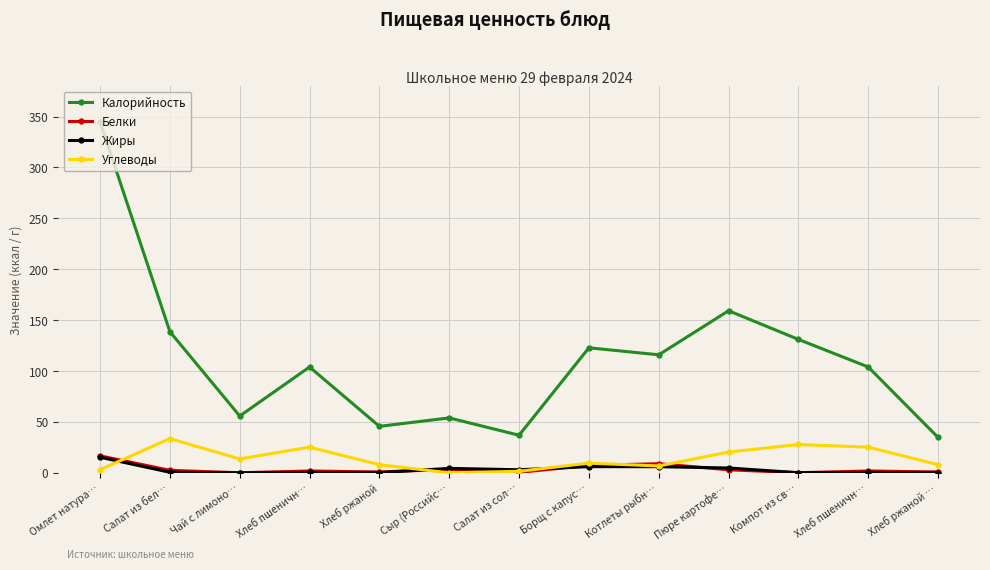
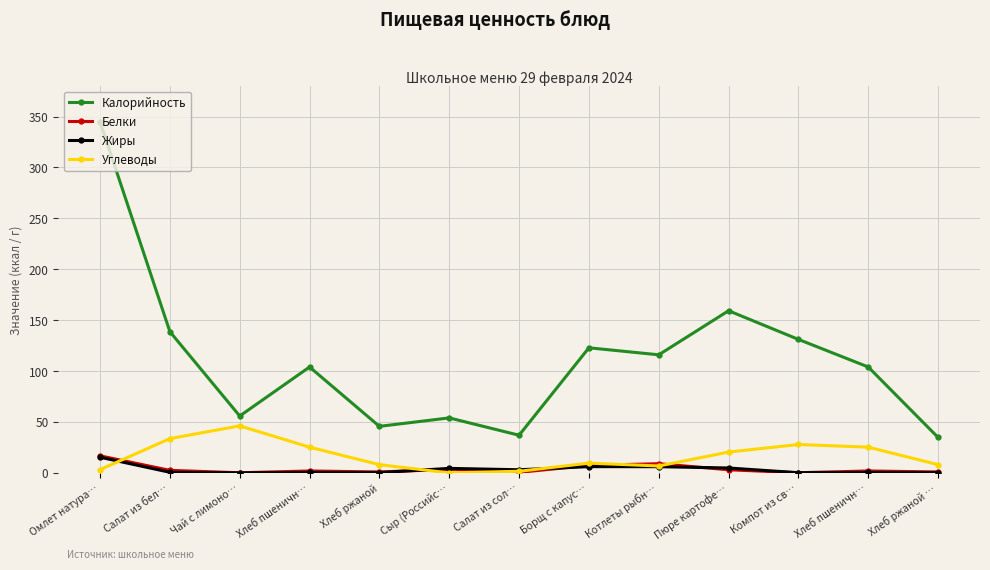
Углеводы, Чай с лимоно…: 14 -> 46
